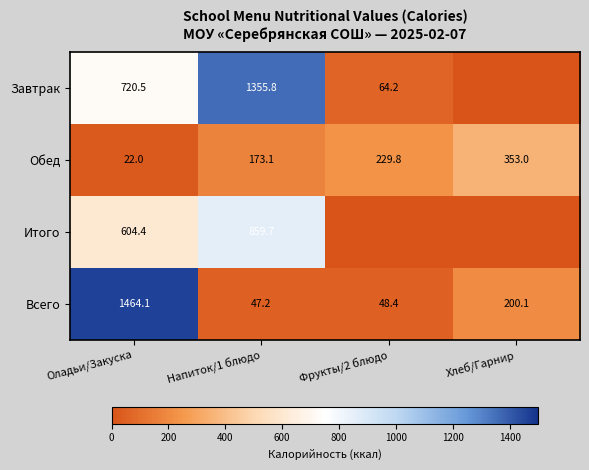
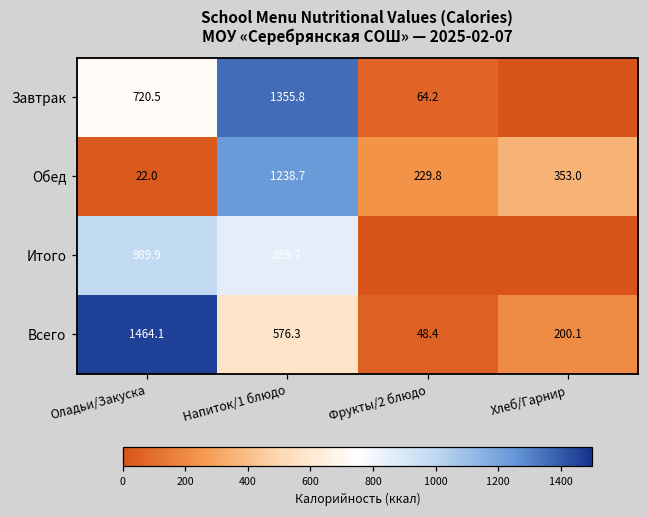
Обед, Напиток/1 блюдо: 173.1 -> 1238.7
Итого, Оладьи/Закуска: 604.4 -> 989.9
Всего, Напиток/1 блюдо: 47.2 -> 576.3
